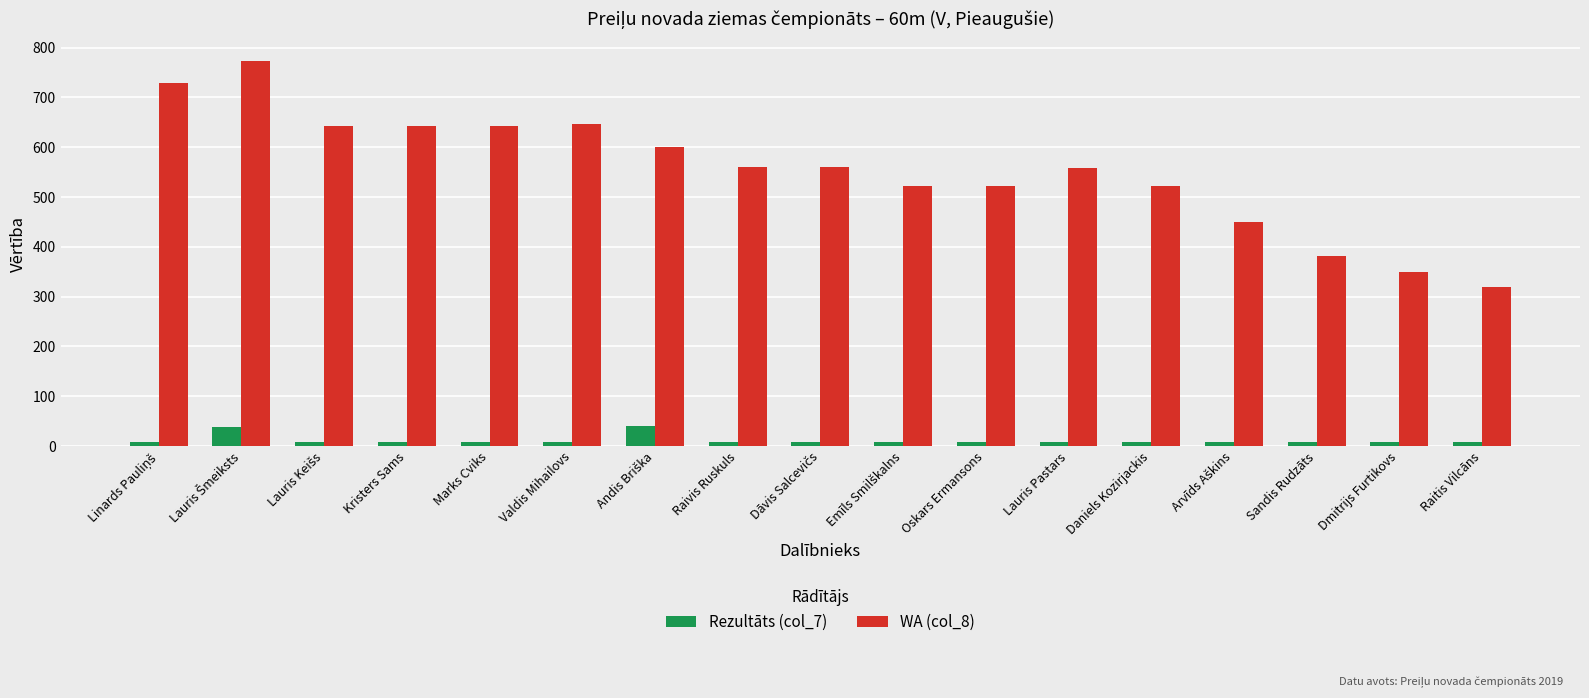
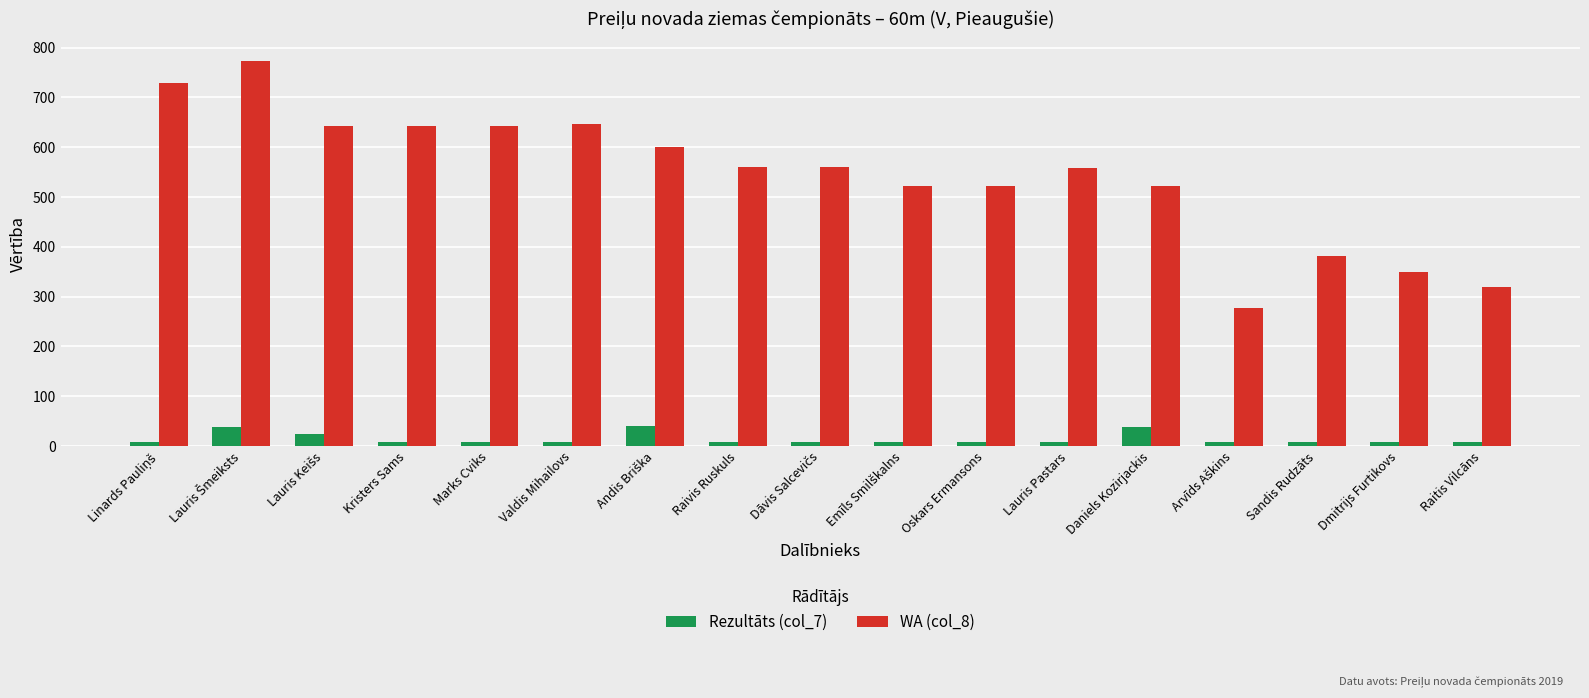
Rezultāts (col_7), Lauris Keišs: 10 -> 20
Rezultāts (col_7), Daniels Kozirjackis: 10 -> 40
WA (col_8), Arvīds Aškins: 450 -> 280
